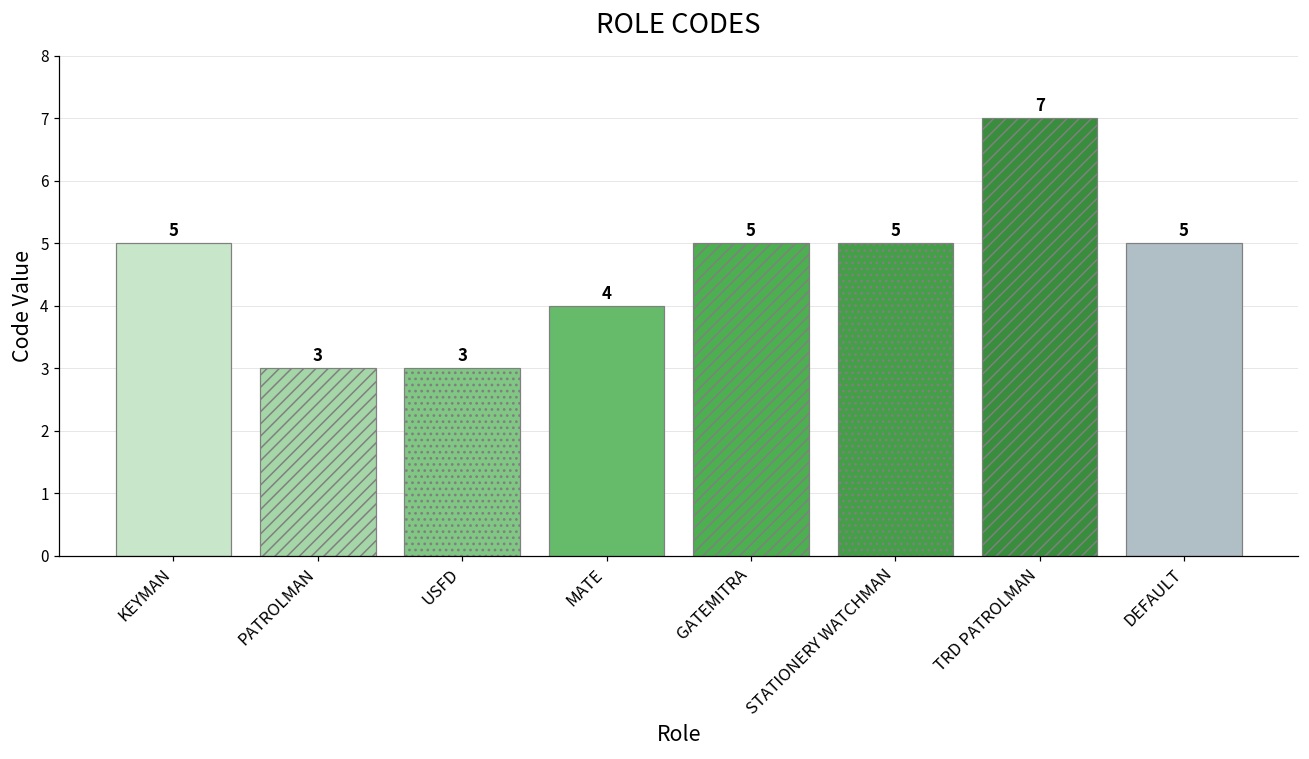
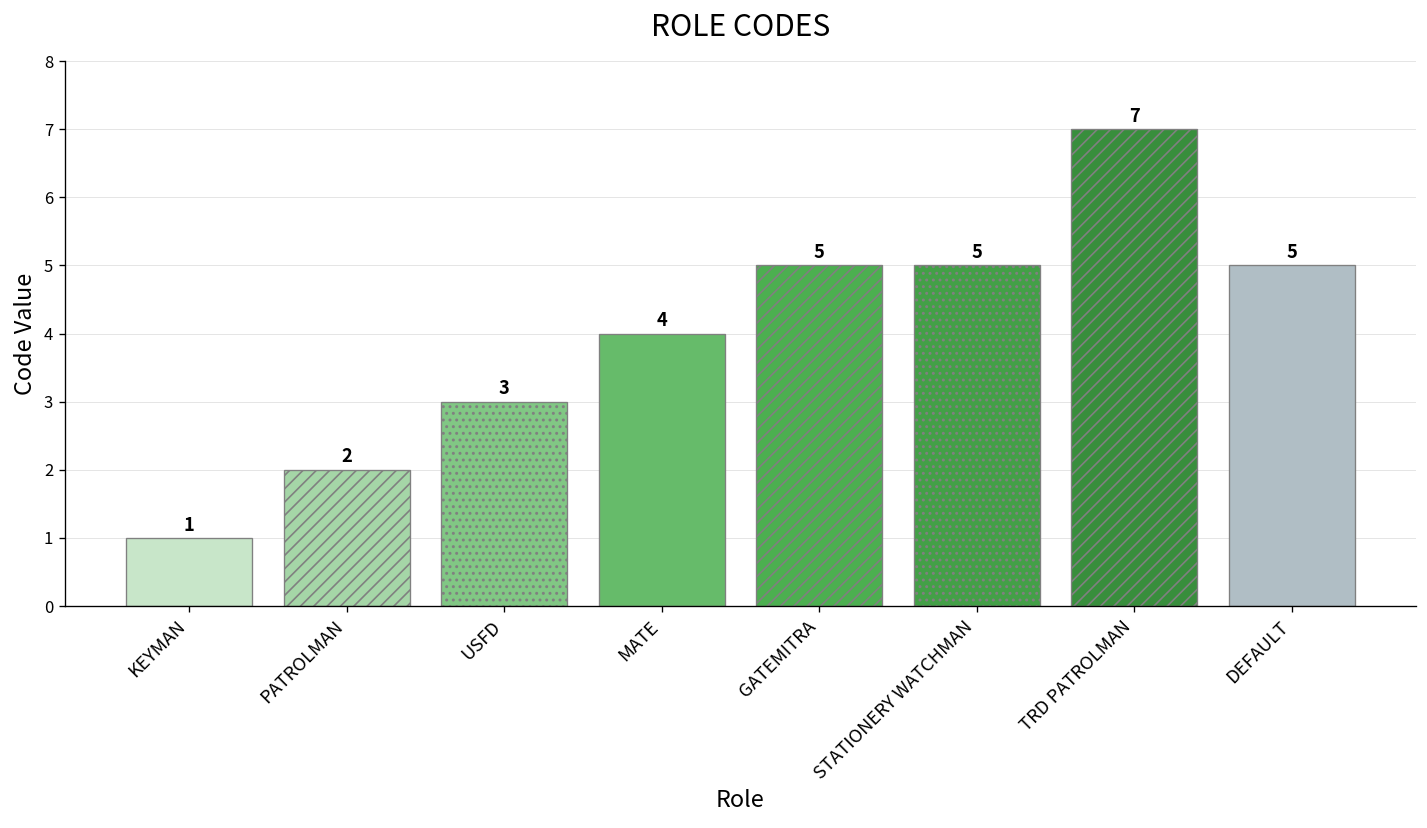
KEYMAN: 5 -> 1
PATROLMAN: 3 -> 2
